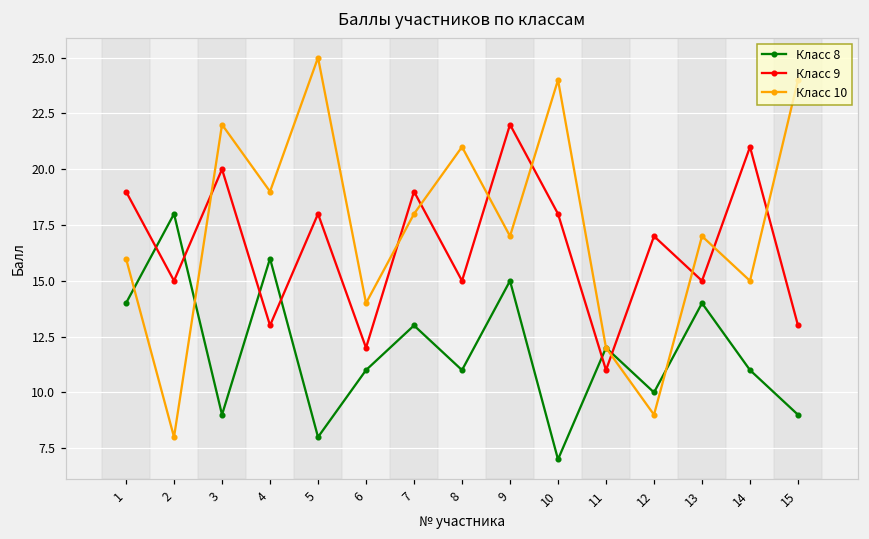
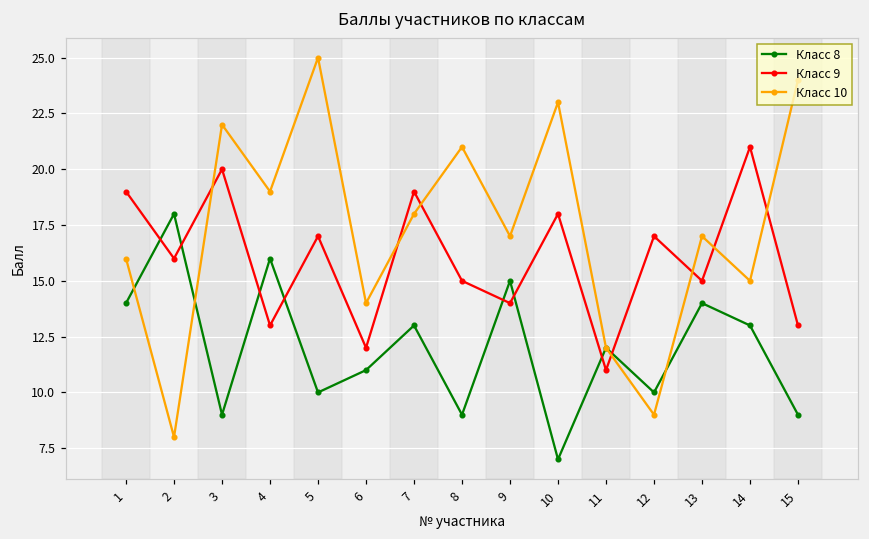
Класс 9, 2: 15 -> 16
Класс 8, 5: 8 -> 10
Класс 9, 5: 18 -> 17
Класс 8, 8: 11 -> 9
Класс 9, 9: 22 -> 14
Класс 10, 10: 24 -> 23
Класс 8, 14: 11 -> 13
